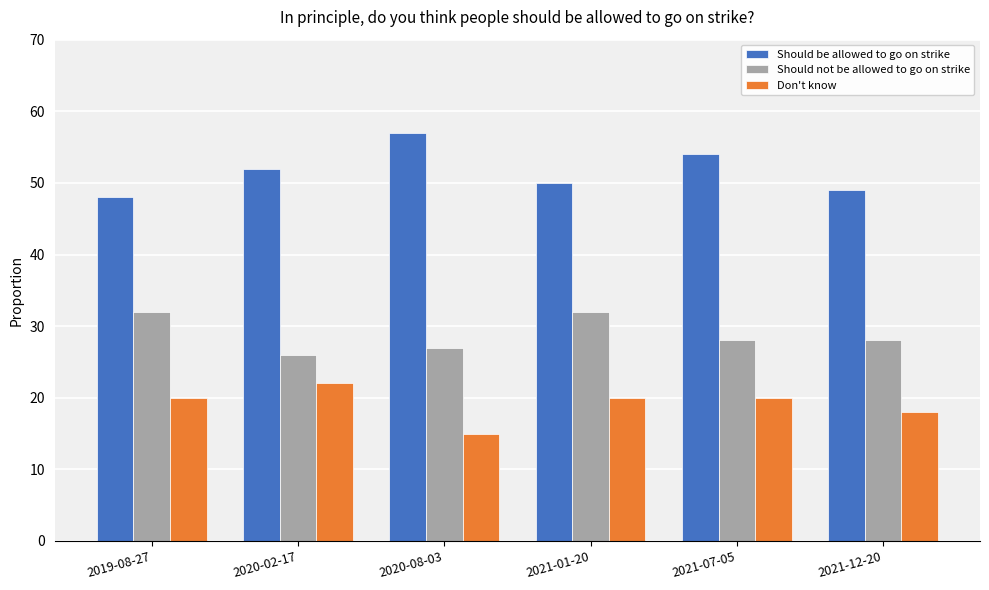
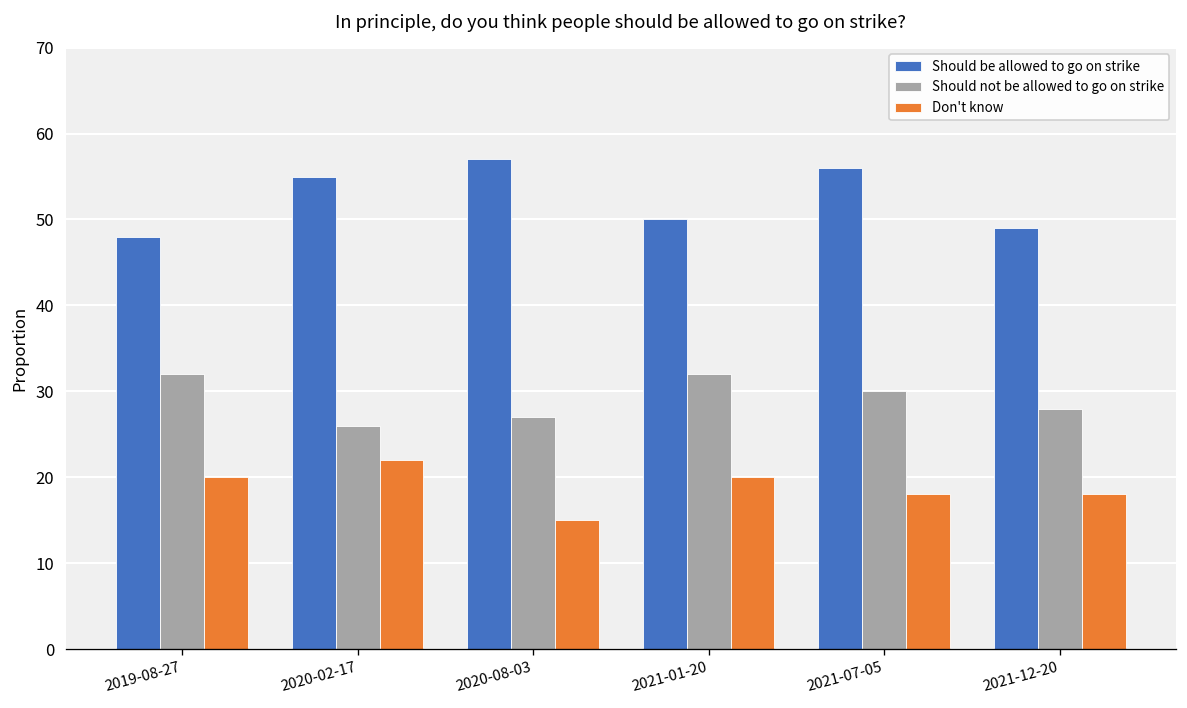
Should be allowed to go on strike, 2020-02-17: 52 -> 55
Should be allowed to go on strike, 2021-07-05: 54 -> 56
Should not be allowed to go on strike, 2021-07-05: 28 -> 30
Don't know, 2021-07-05: 20 -> 18
